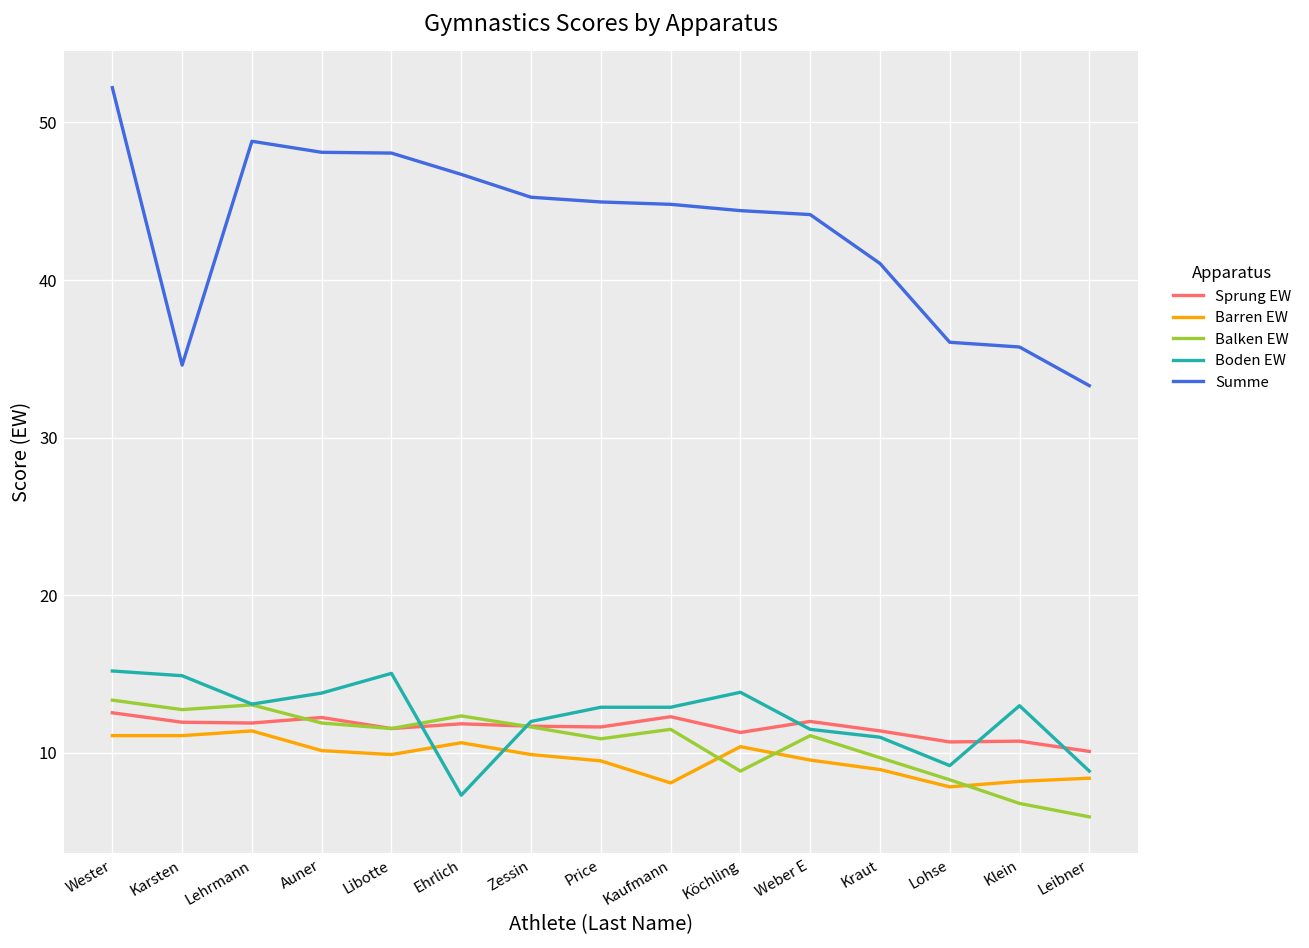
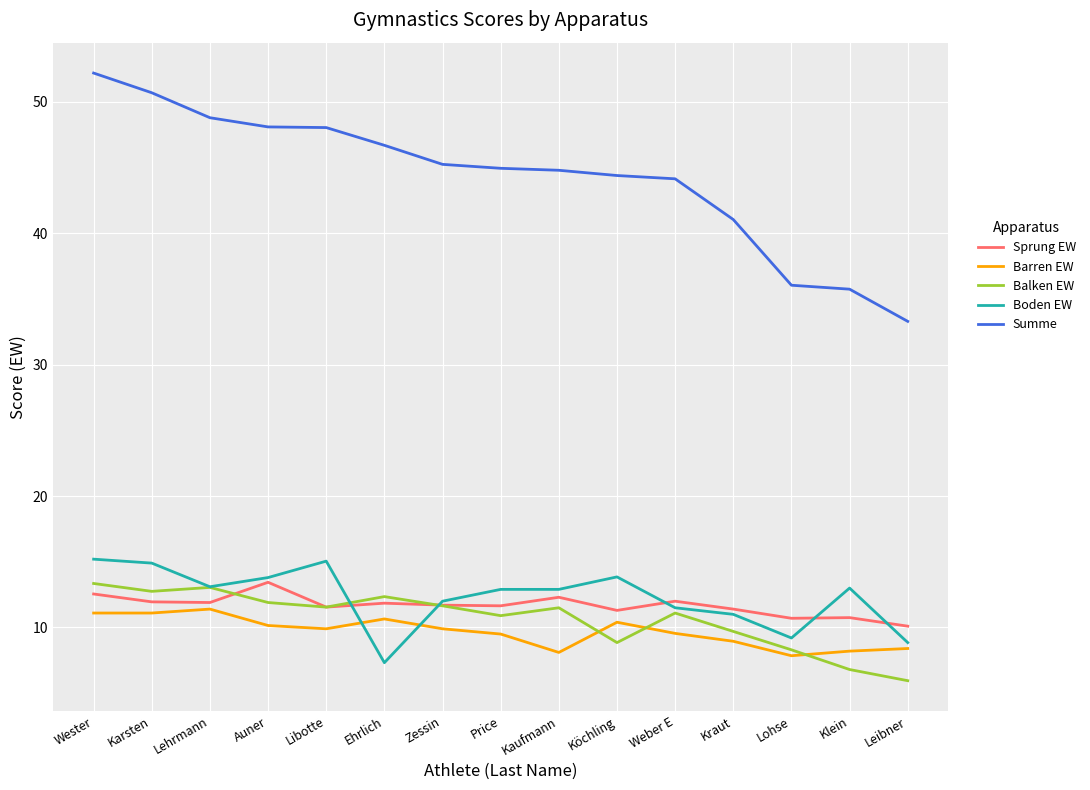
Summe, Karsten: 34.6 -> 50.7
Sprung EW, Auner: 12.3 -> 13.4
